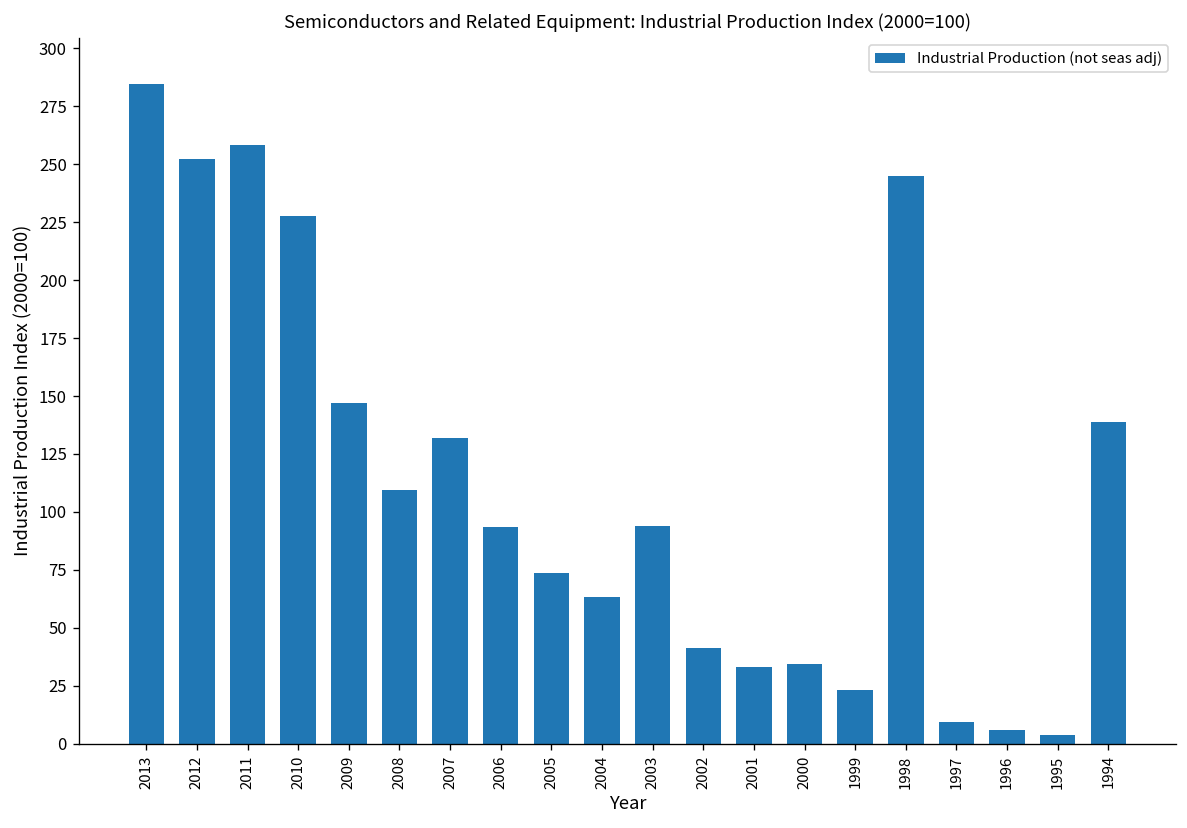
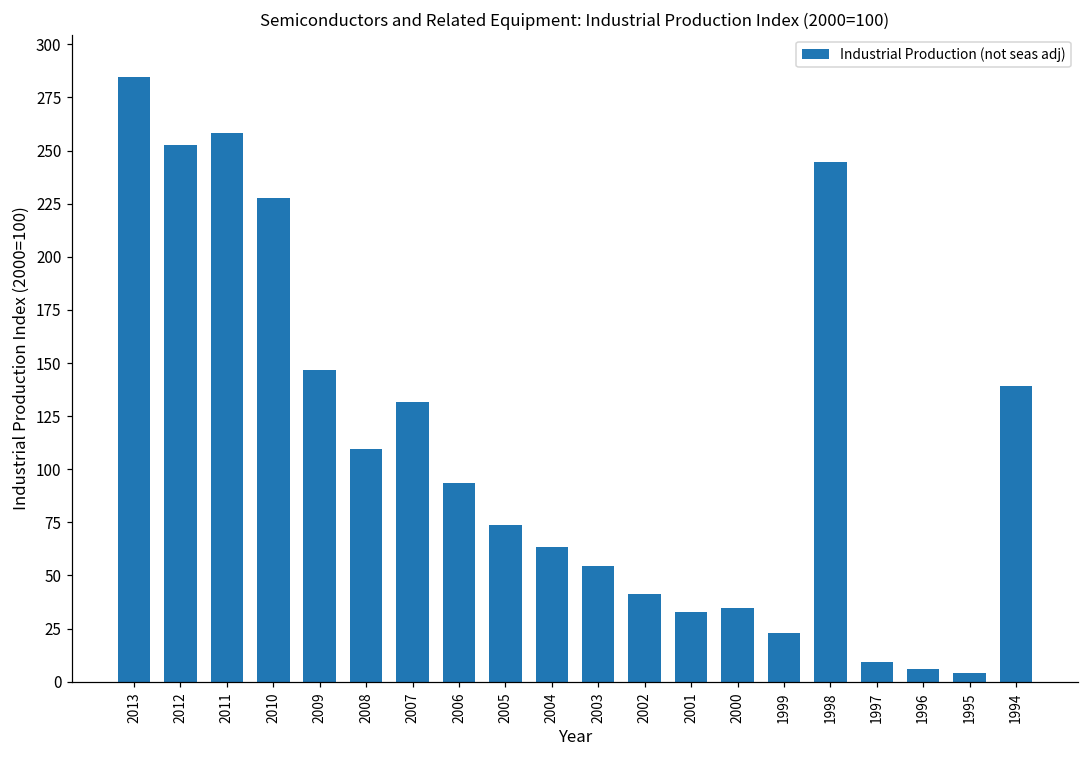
2003: 94 -> 55
